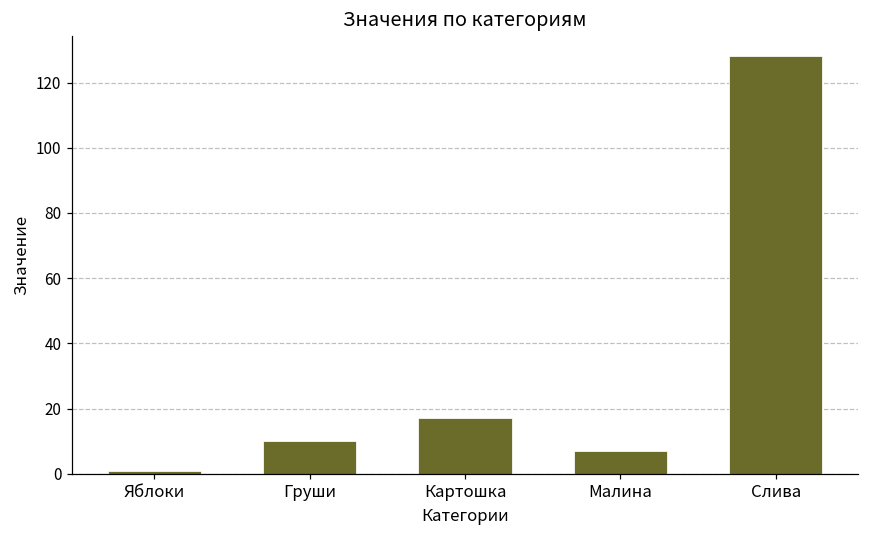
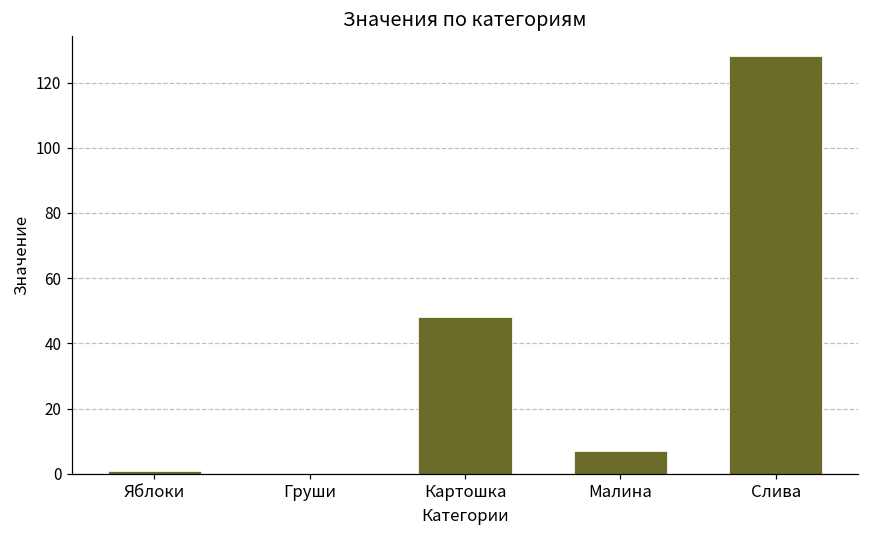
Груши: 10 -> 0
Картошка: 17 -> 48
